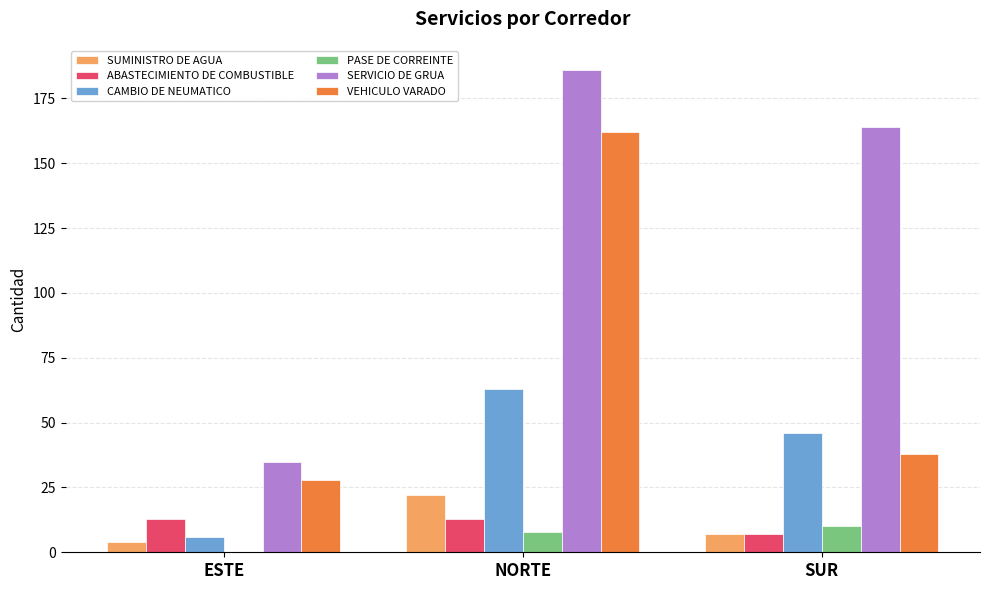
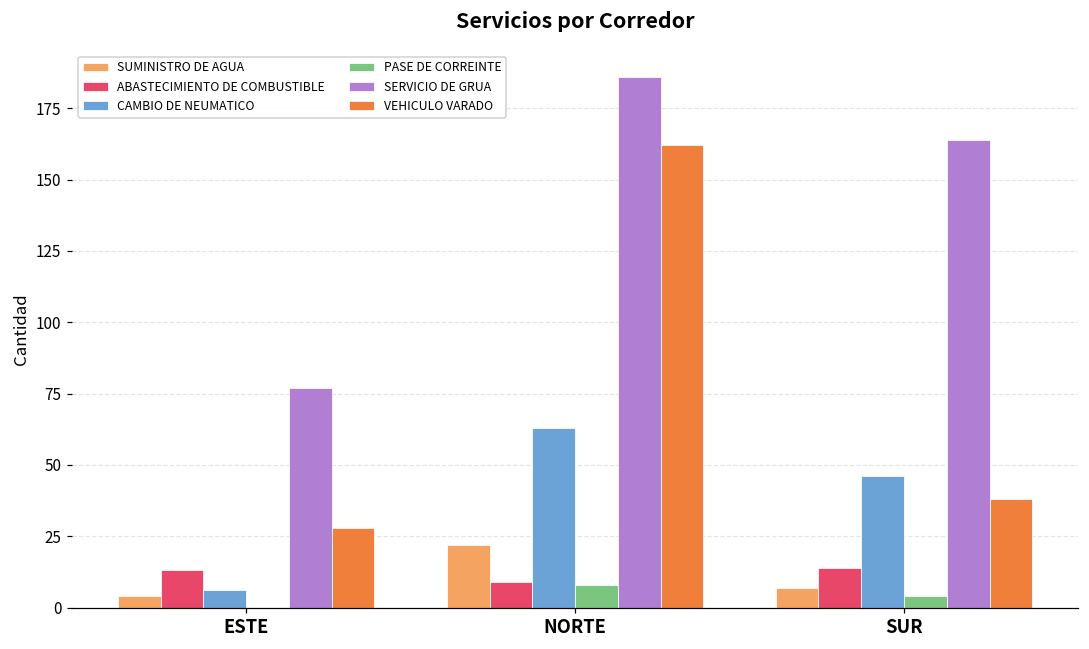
SERVICIO DE GRUA, ESTE: 35 -> 77
ABASTECIMIENTO DE COMBUSTIBLE, NORTE: 13 -> 9
ABASTECIMIENTO DE COMBUSTIBLE, SUR: 7 -> 14
PASE DE CORREINTE, SUR: 10 -> 4
